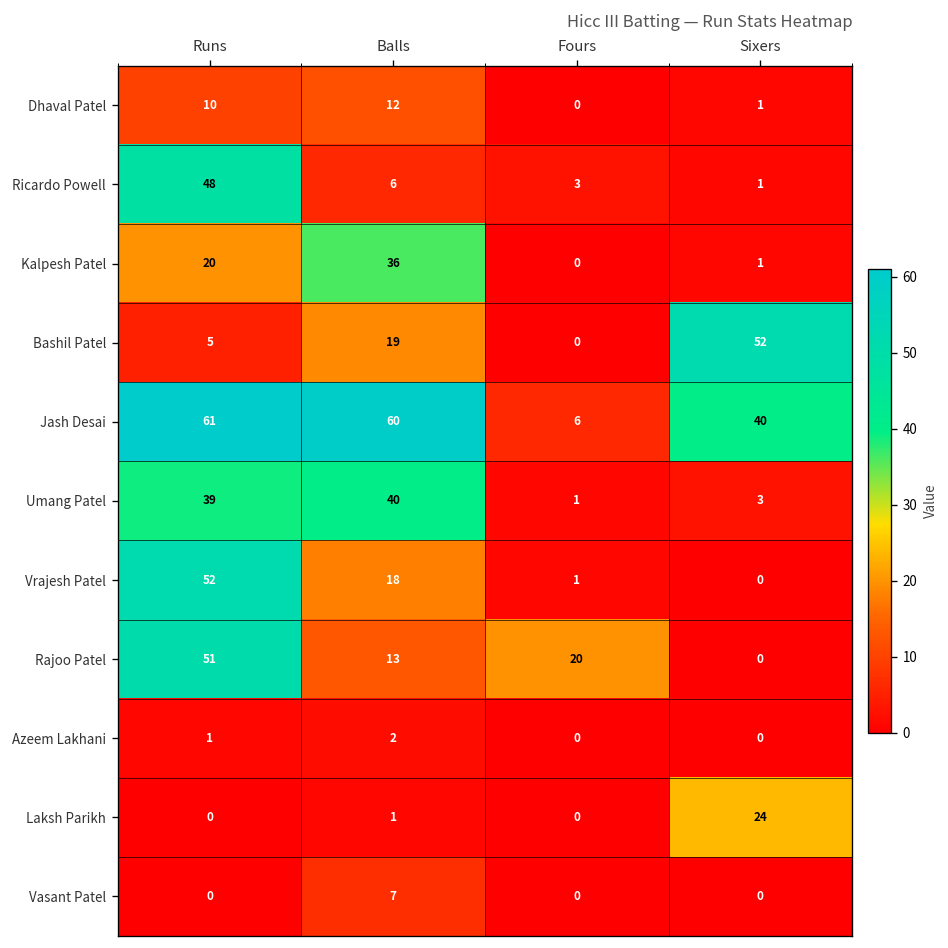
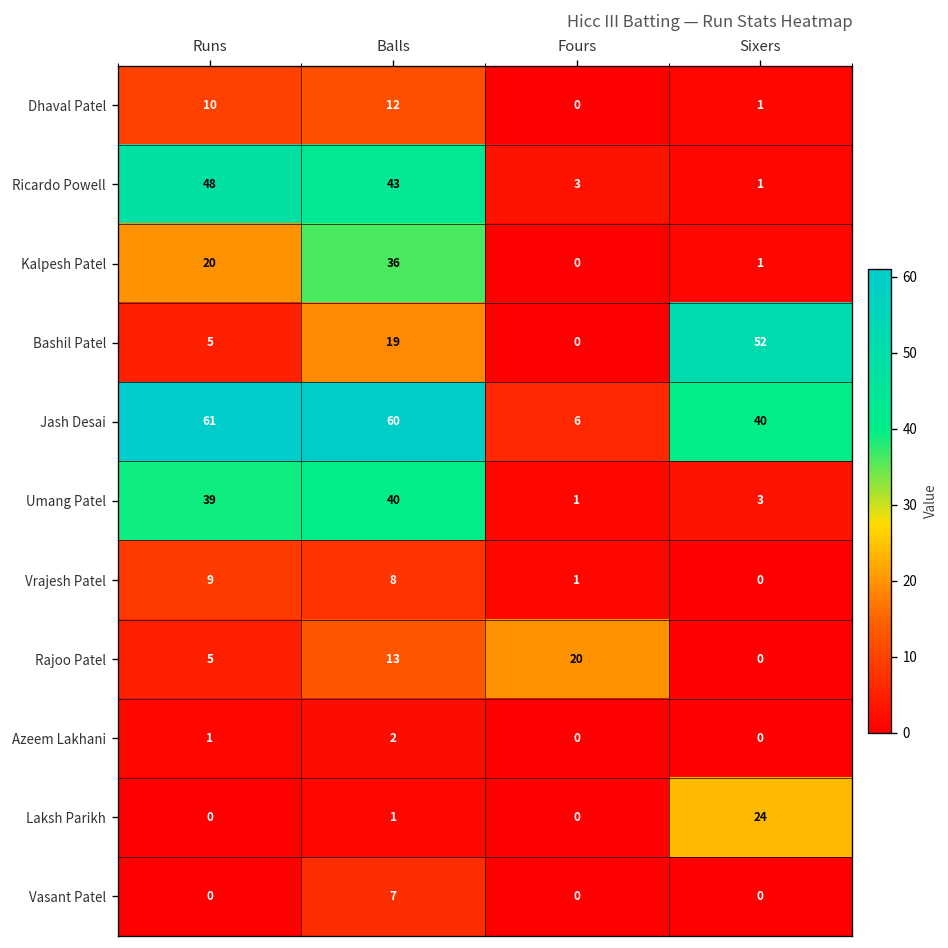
Ricardo Powell, Balls: 6 -> 43
Vrajesh Patel, Runs: 52 -> 9
Vrajesh Patel, Balls: 18 -> 8
Rajoo Patel, Runs: 51 -> 5
